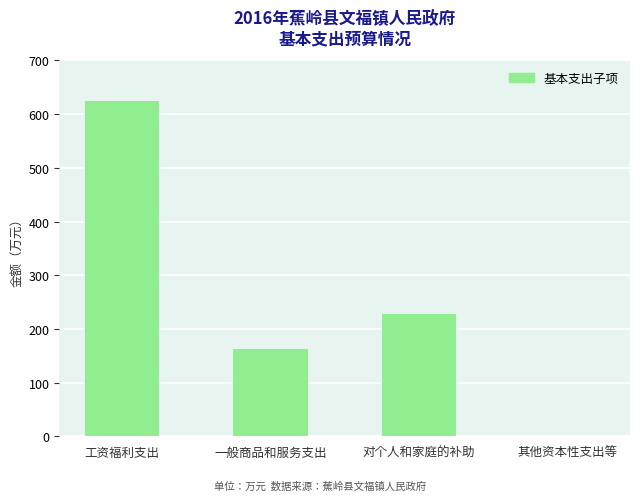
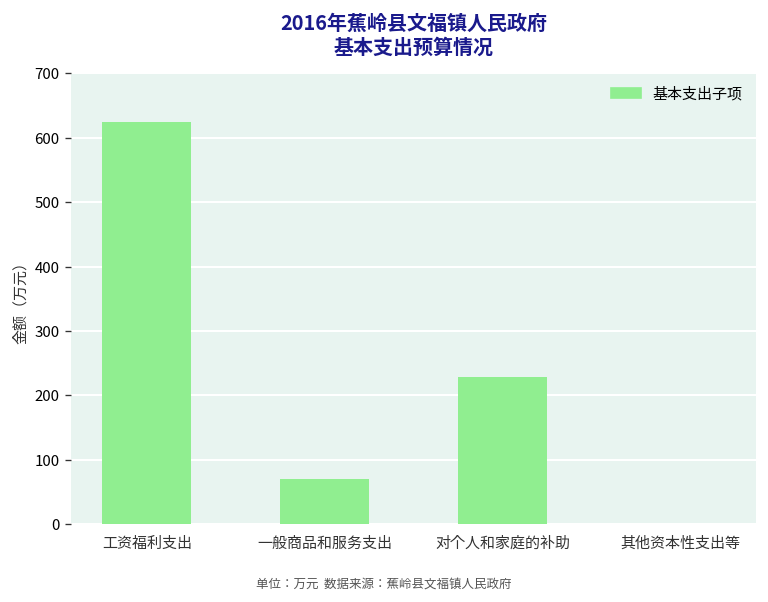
一般商品和服务支出: 160 -> 70
